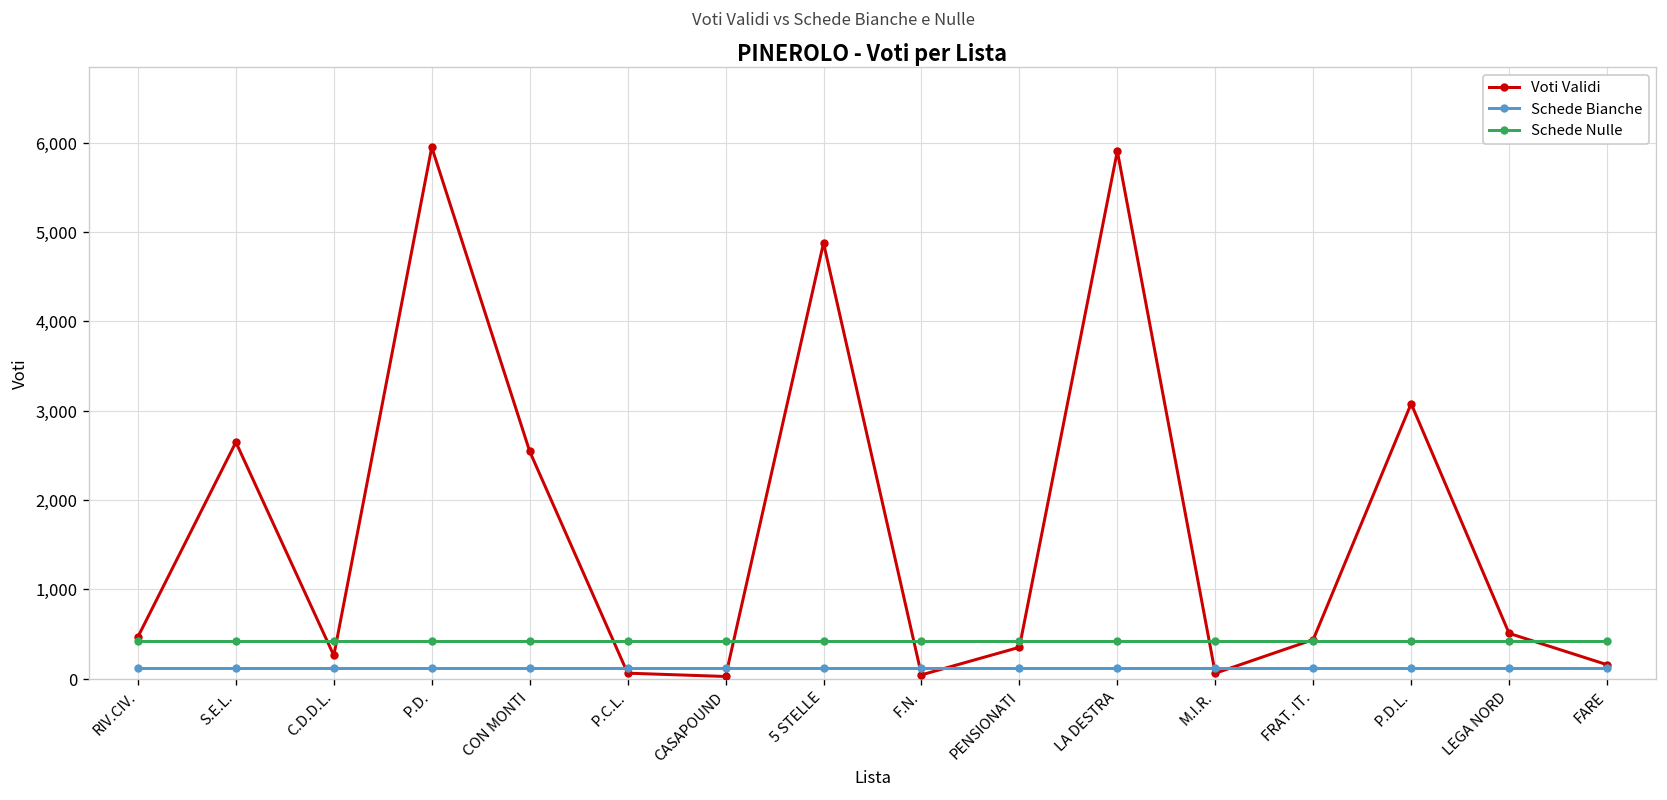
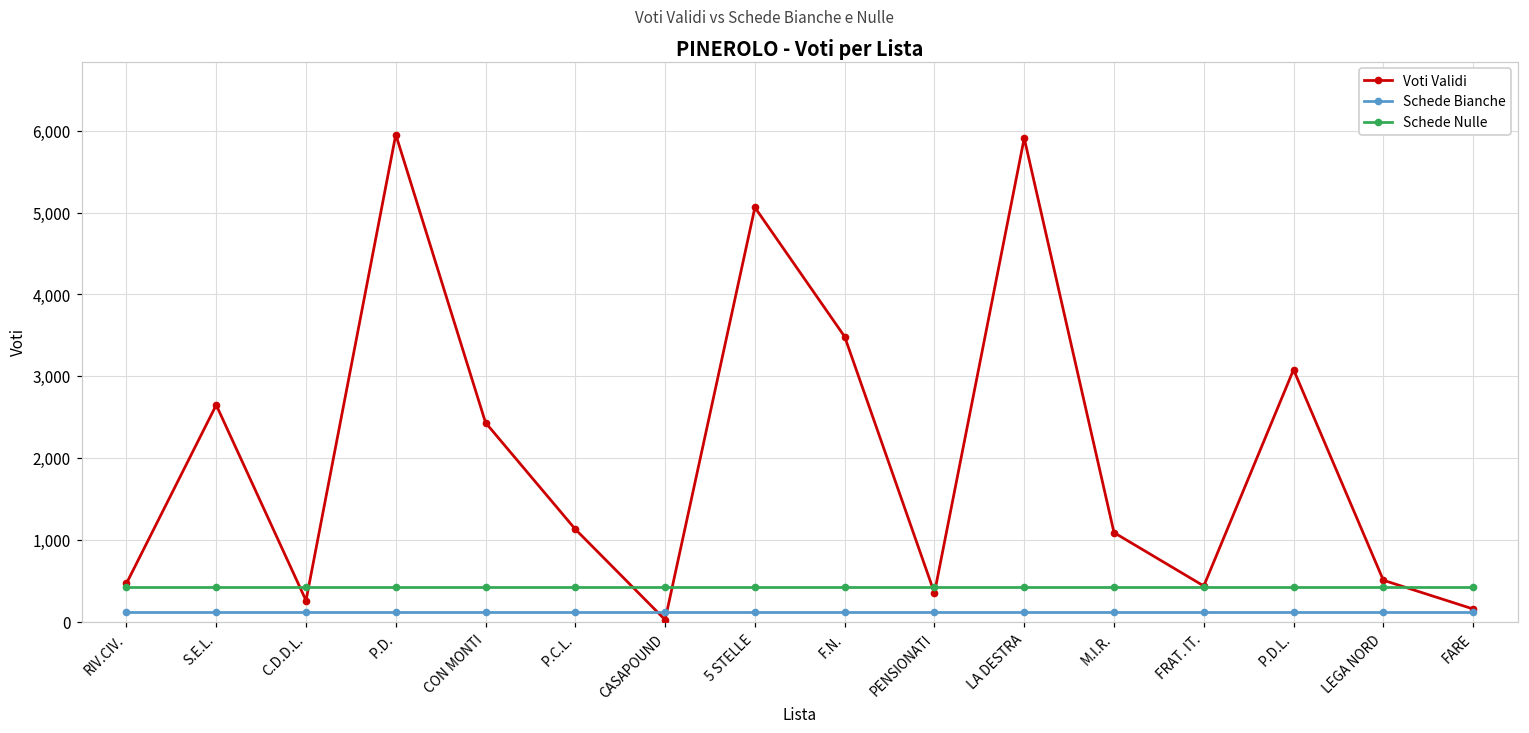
Voti Validi, CON MONTI: 2,500 -> 2,400
Voti Validi, P.C.L.: 100 -> 1,100
Voti Validi, 5 STELLE: 4,900 -> 5,100
Voti Validi, F.N.: 0 -> 3,500
Voti Validi, M.I.R.: 100 -> 1,100
